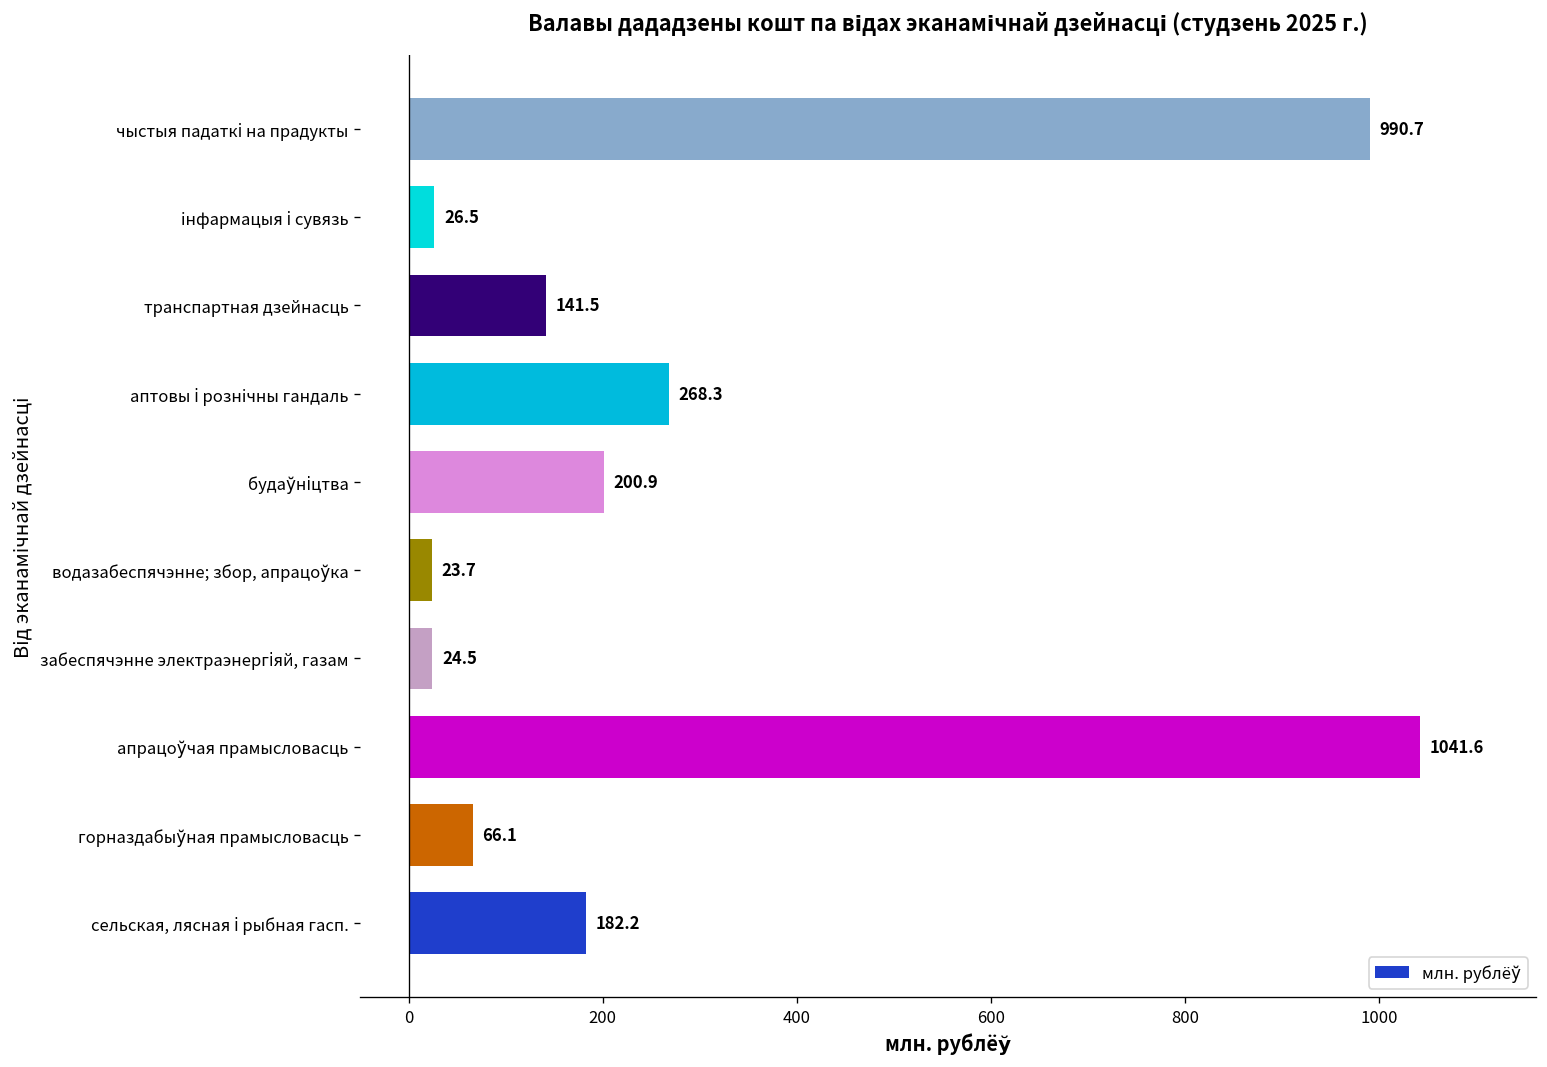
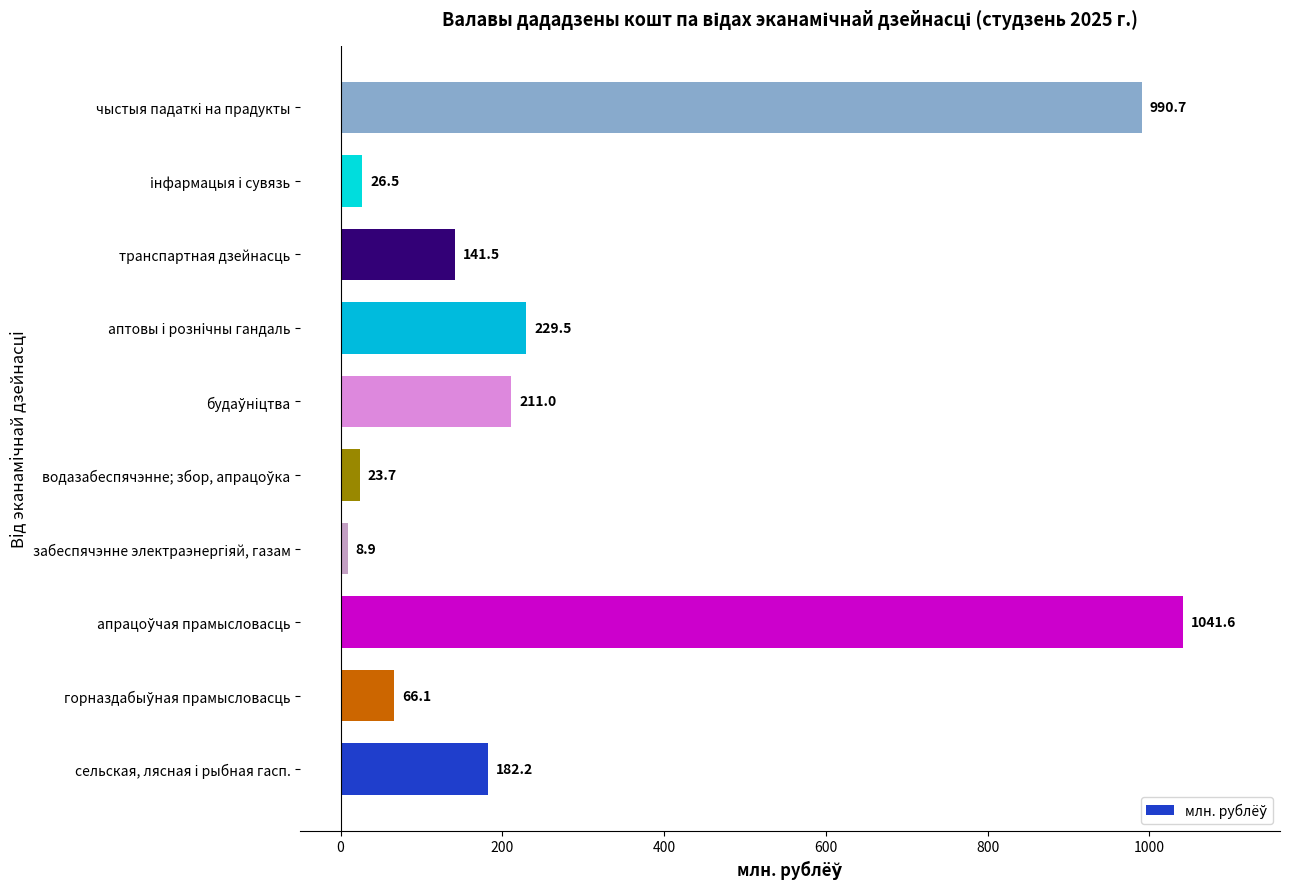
аптовы і рознiчны гандаль: 268.3 -> 229.5
будаўніцтва: 200.9 -> 211.0
забеспячэнне электраэнергіяй, газам: 24.5 -> 8.9
